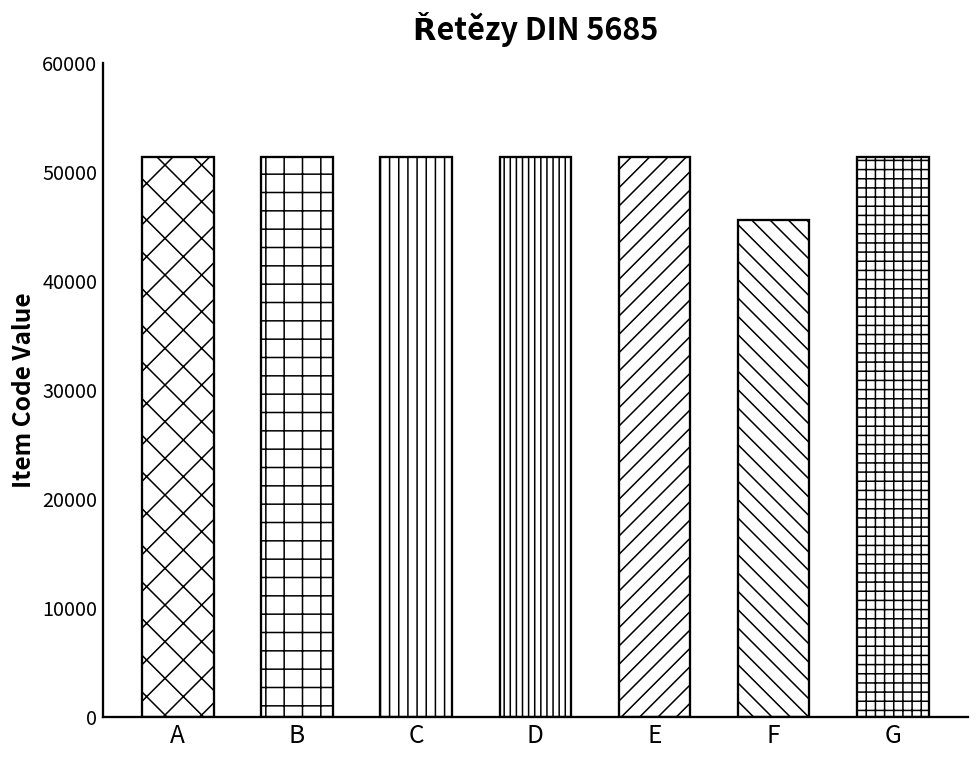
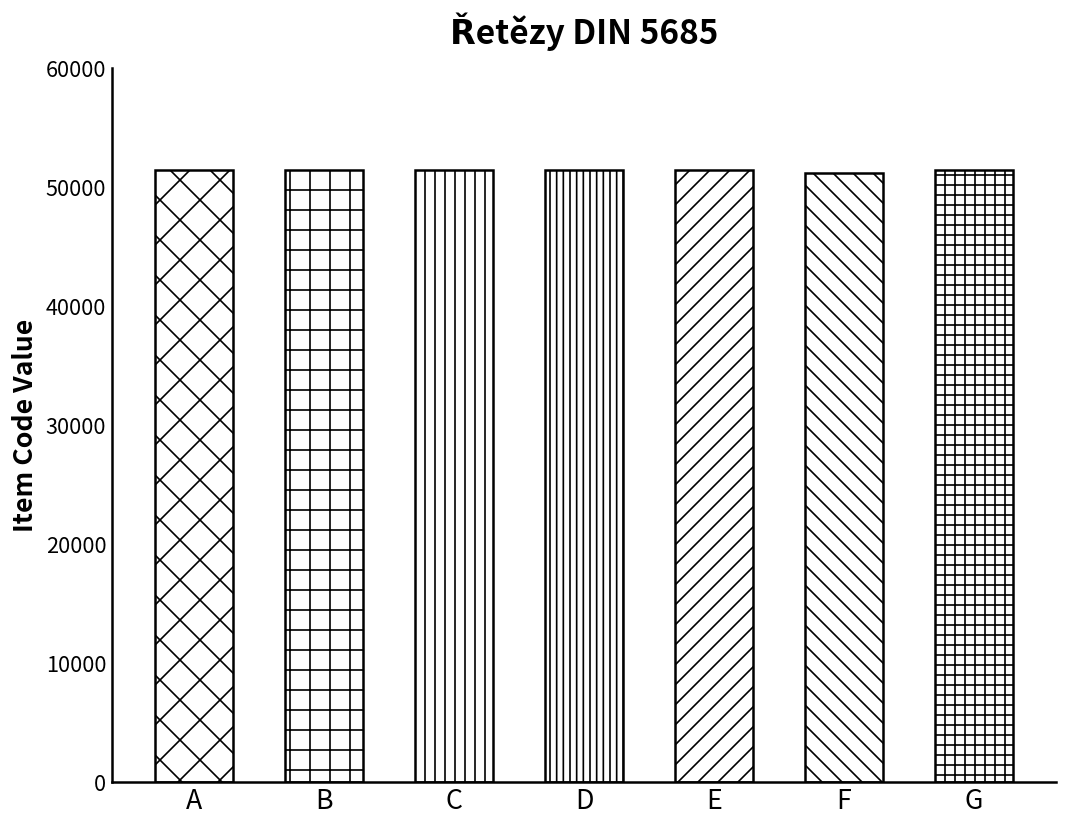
F: 46000 -> 51000
